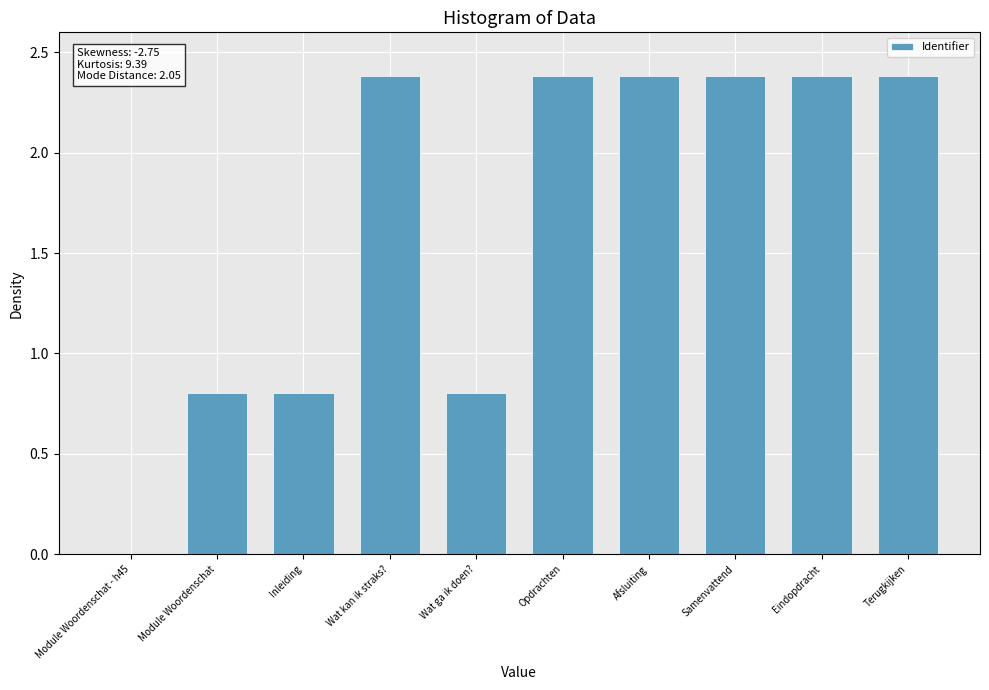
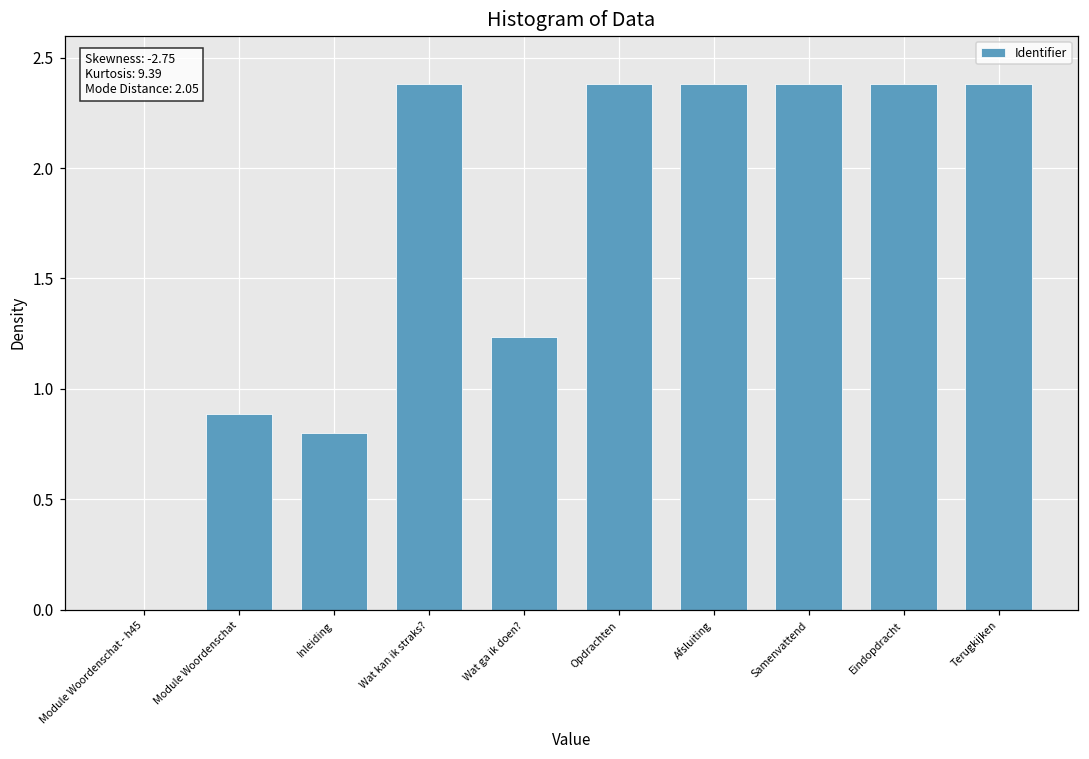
Module Woordenschat: 0.80 -> 0.89
Wat ga ik doen?: 0.80 -> 1.24
